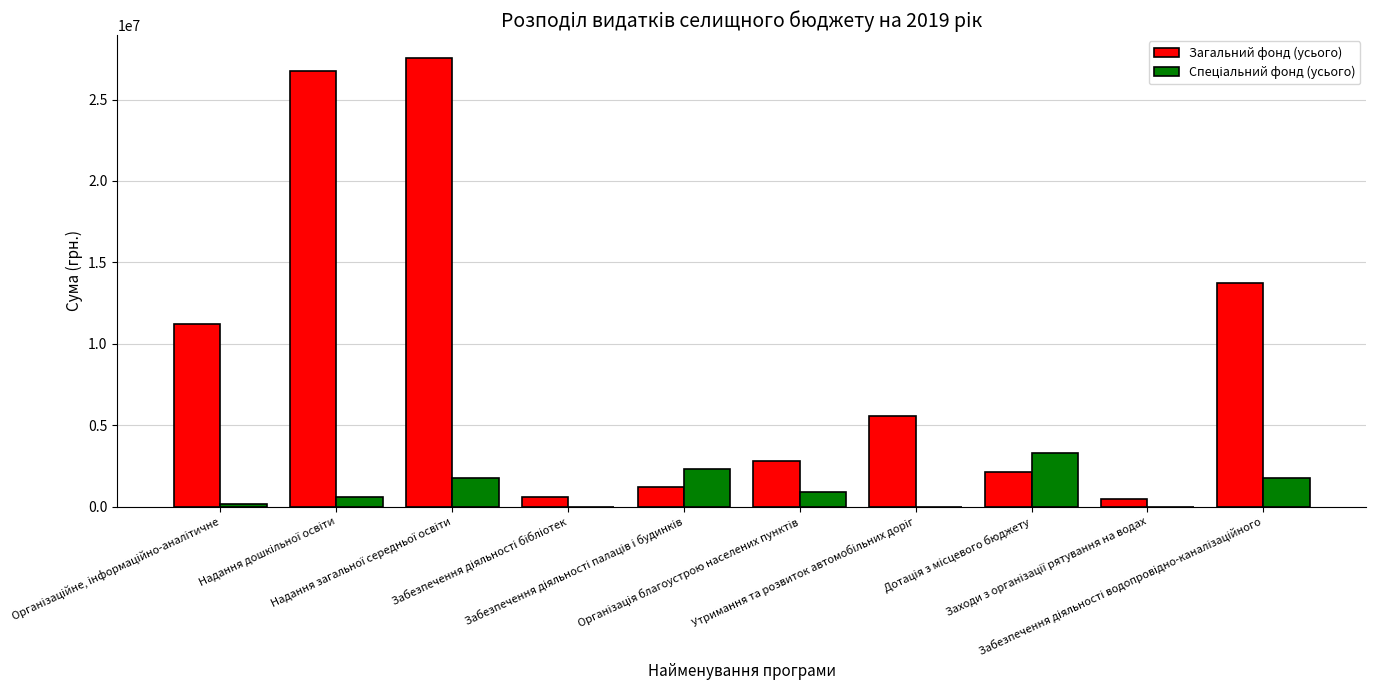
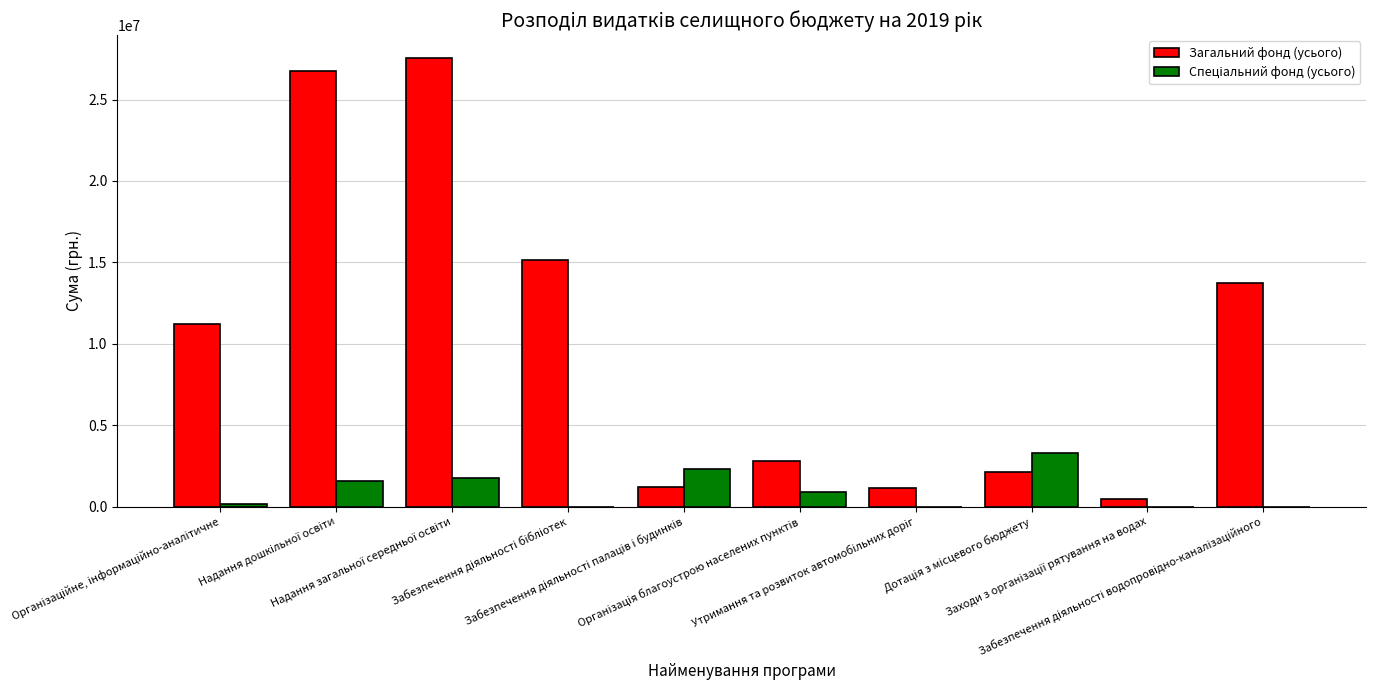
Спеціальний фонд (усього), Надання дошкільної освіти: 600000 -> 1500000
Загальний фонд (усього), Забезпечення діяльності бібліотек: 600000 -> 15100000
Загальний фонд (усього), Утримання та розвиток автомобільних доріг: 5600000 -> 1100000
Спеціальний фонд (усього), Забезпечення діяльності водопровідно-каналізаційного: 1700000 -> 0
